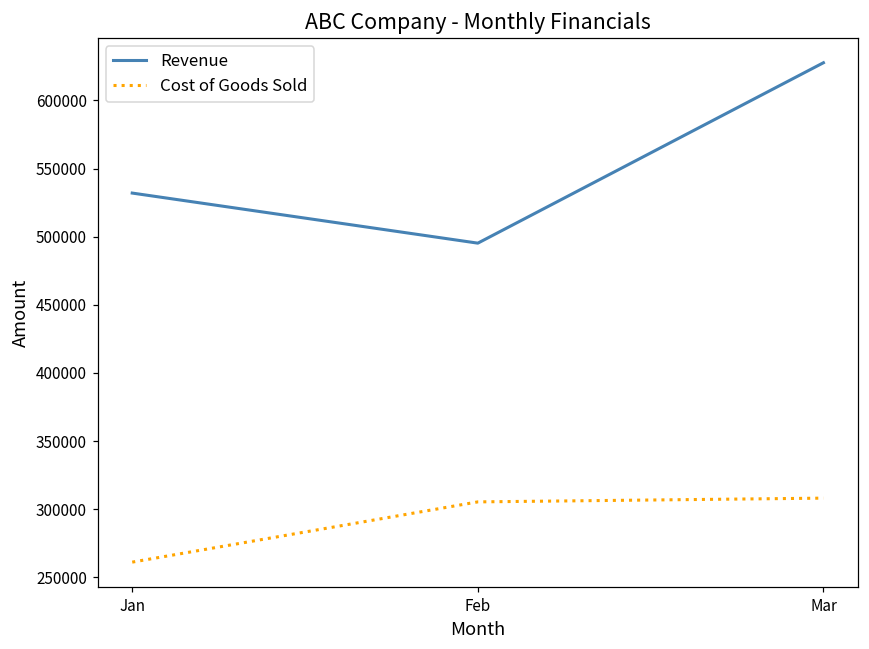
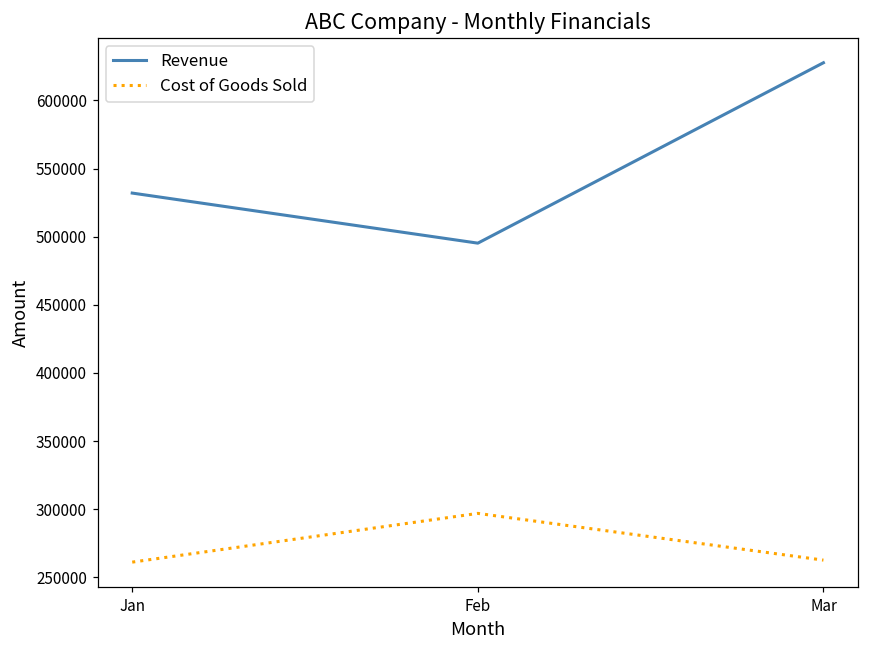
Cost of Goods Sold, Feb: 305000 -> 297000
Cost of Goods Sold, Mar: 308000 -> 263000
